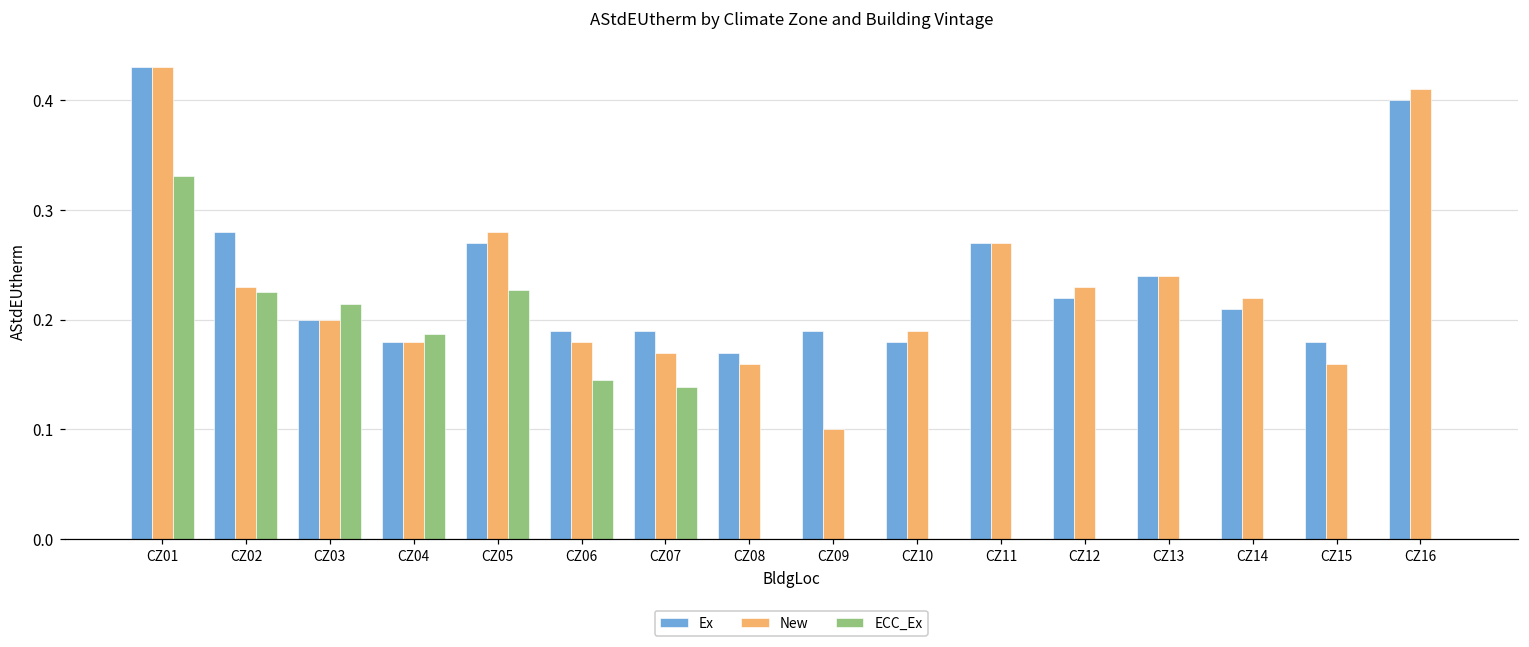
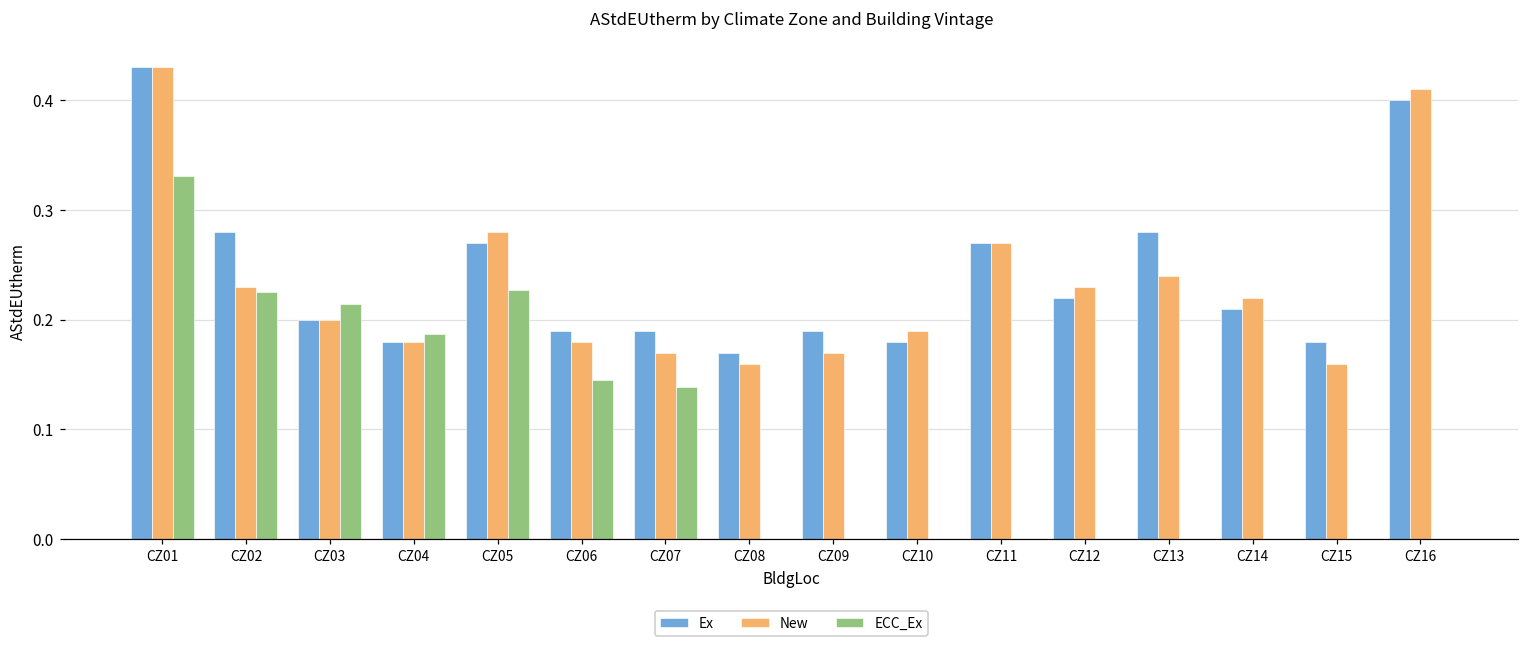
New, CZ09: 0.10 -> 0.17
Ex, CZ13: 0.24 -> 0.28
